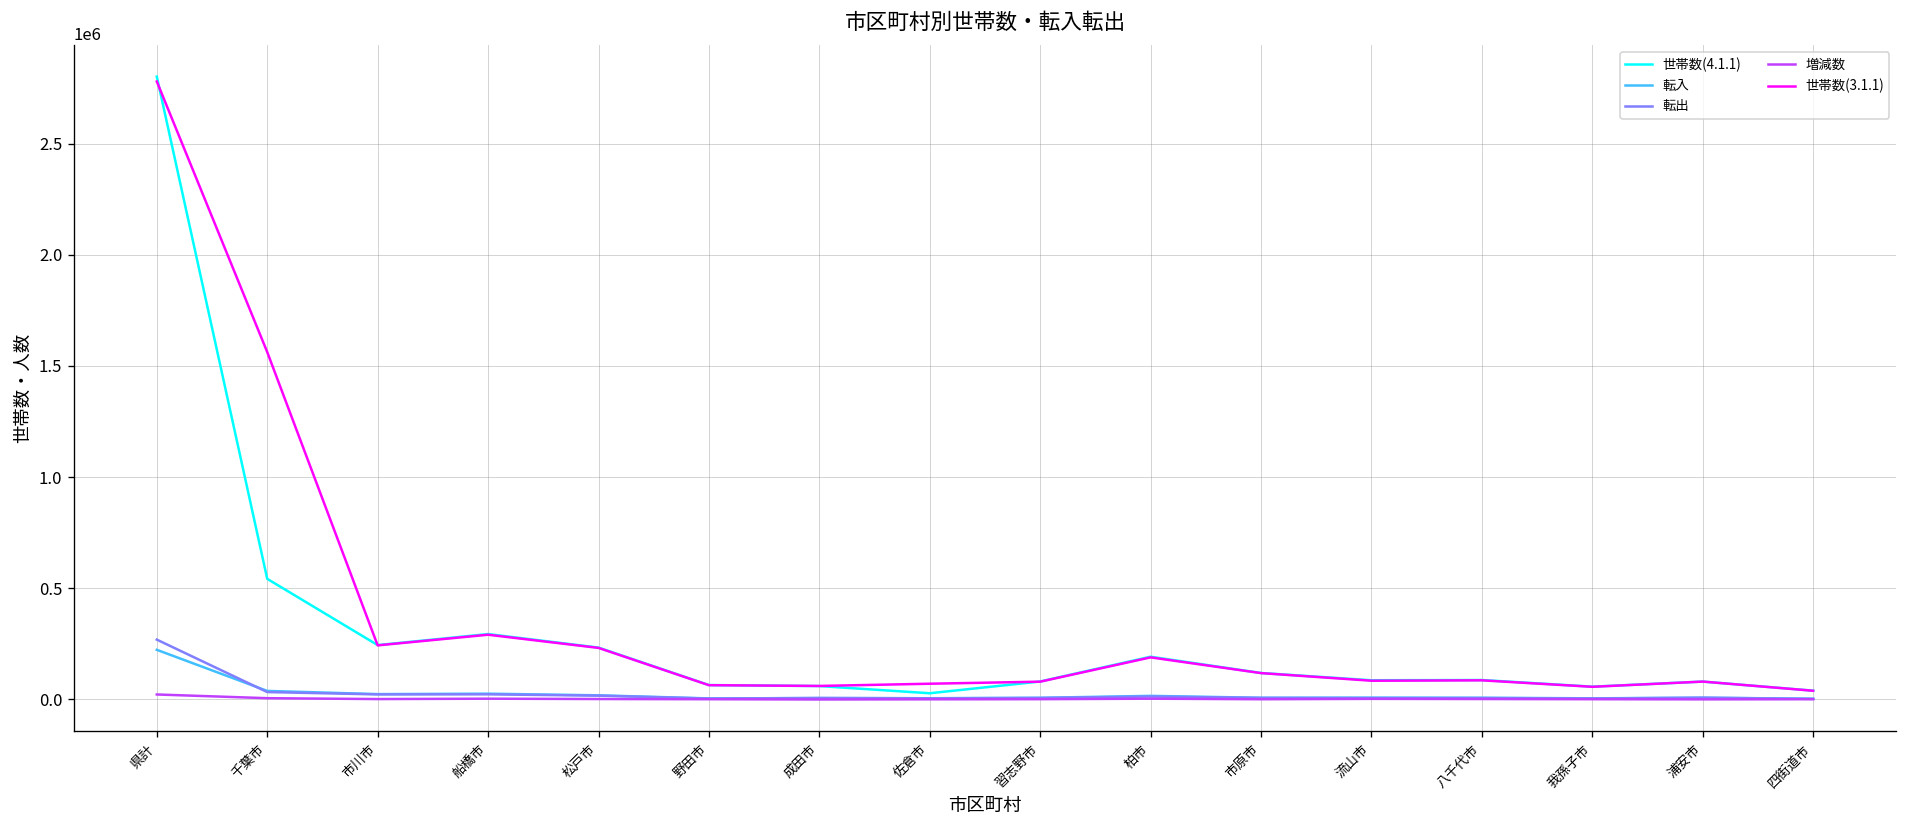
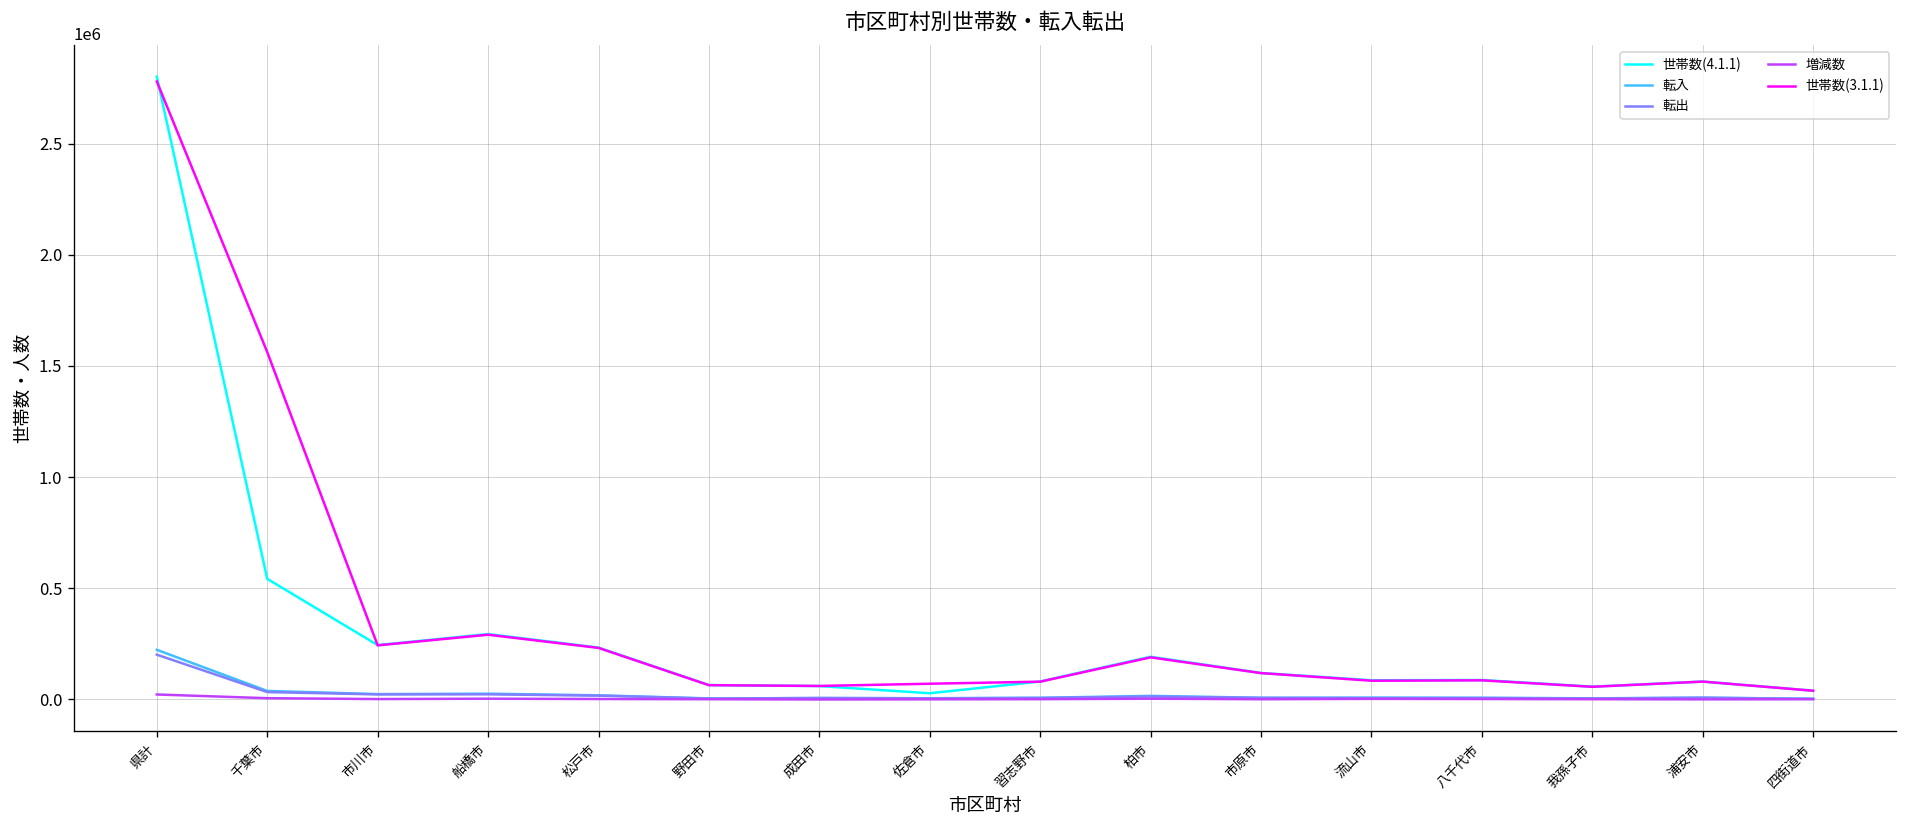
転出, 県計: 270000 -> 200000
